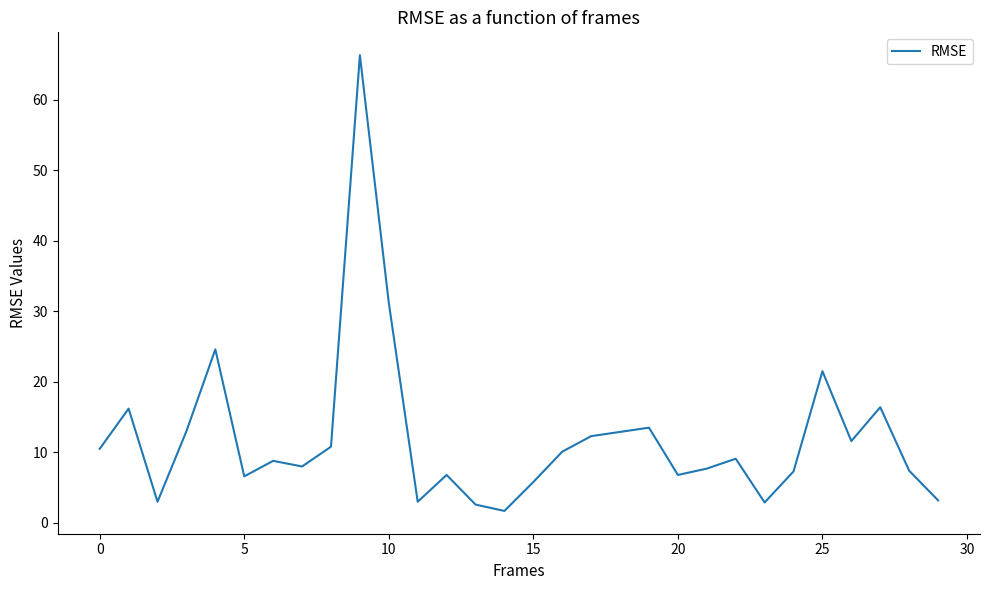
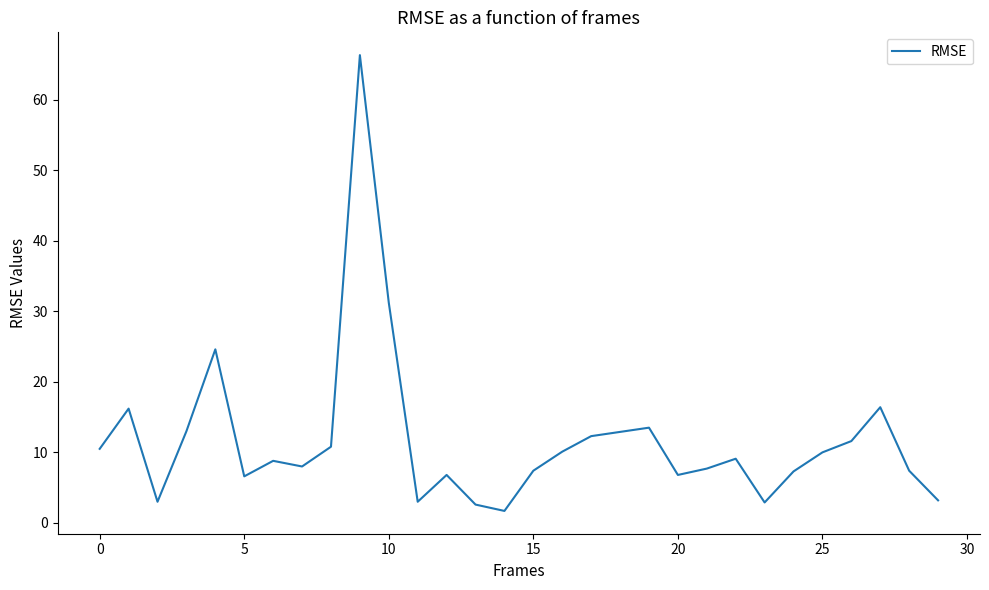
15: 6 -> 7
25: 22 -> 10
